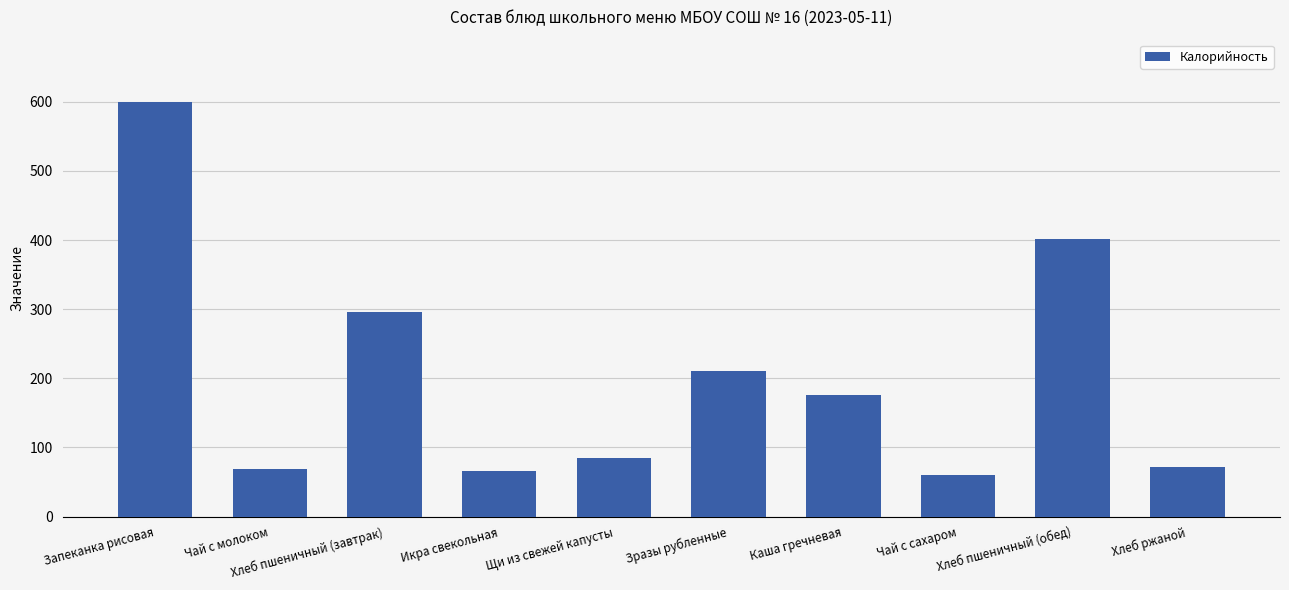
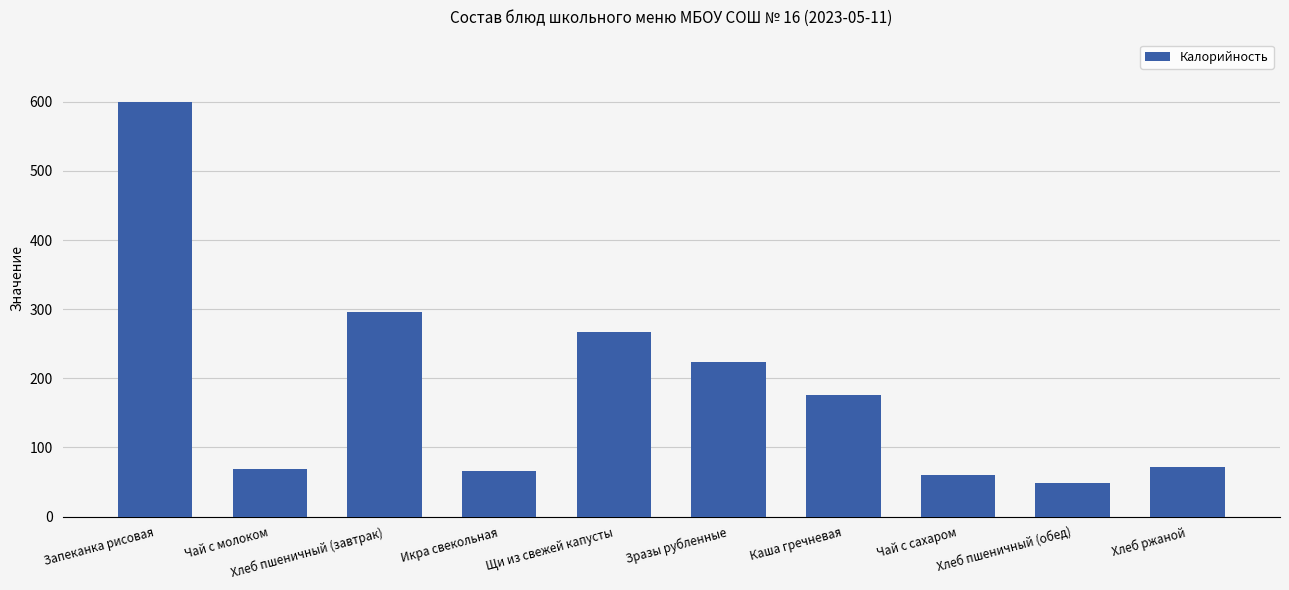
Щи из свежей капусты: 80 -> 270
Зразы рубленные: 210 -> 220
Хлеб пшеничный (обед): 400 -> 50
